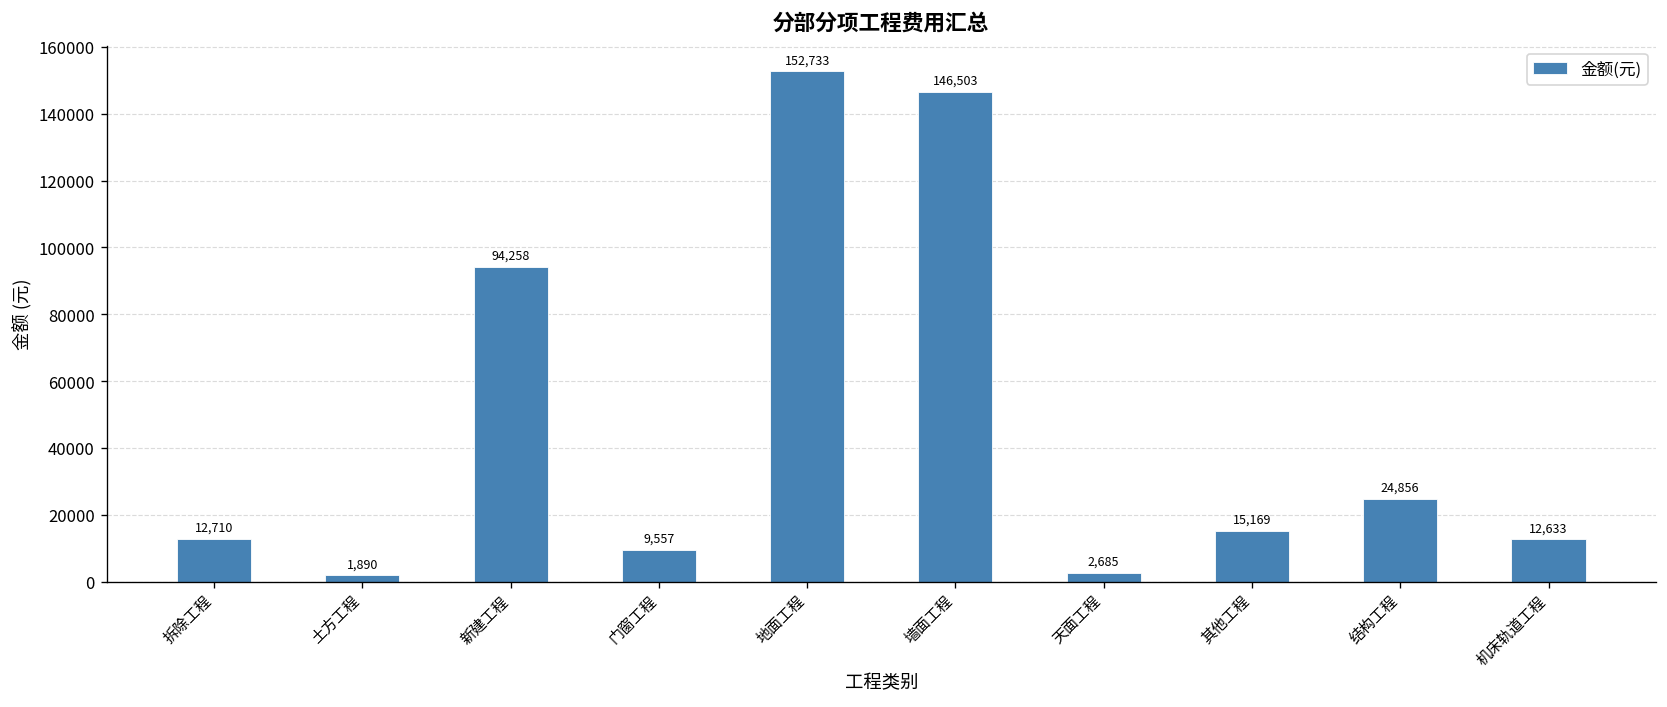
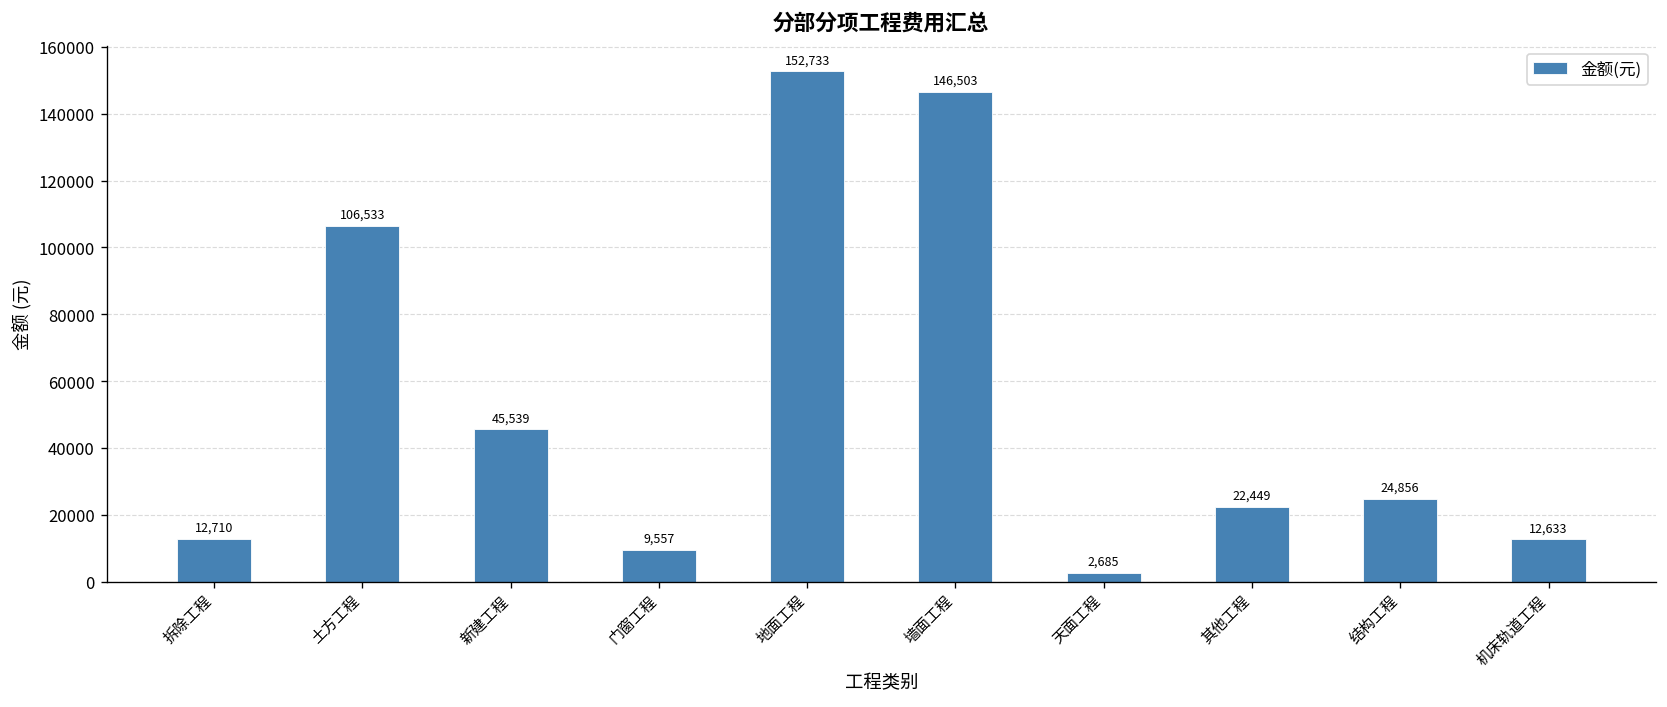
土方工程: 1,890 -> 106,533
新建工程: 94,258 -> 45,539
其他工程: 15,169 -> 22,449
